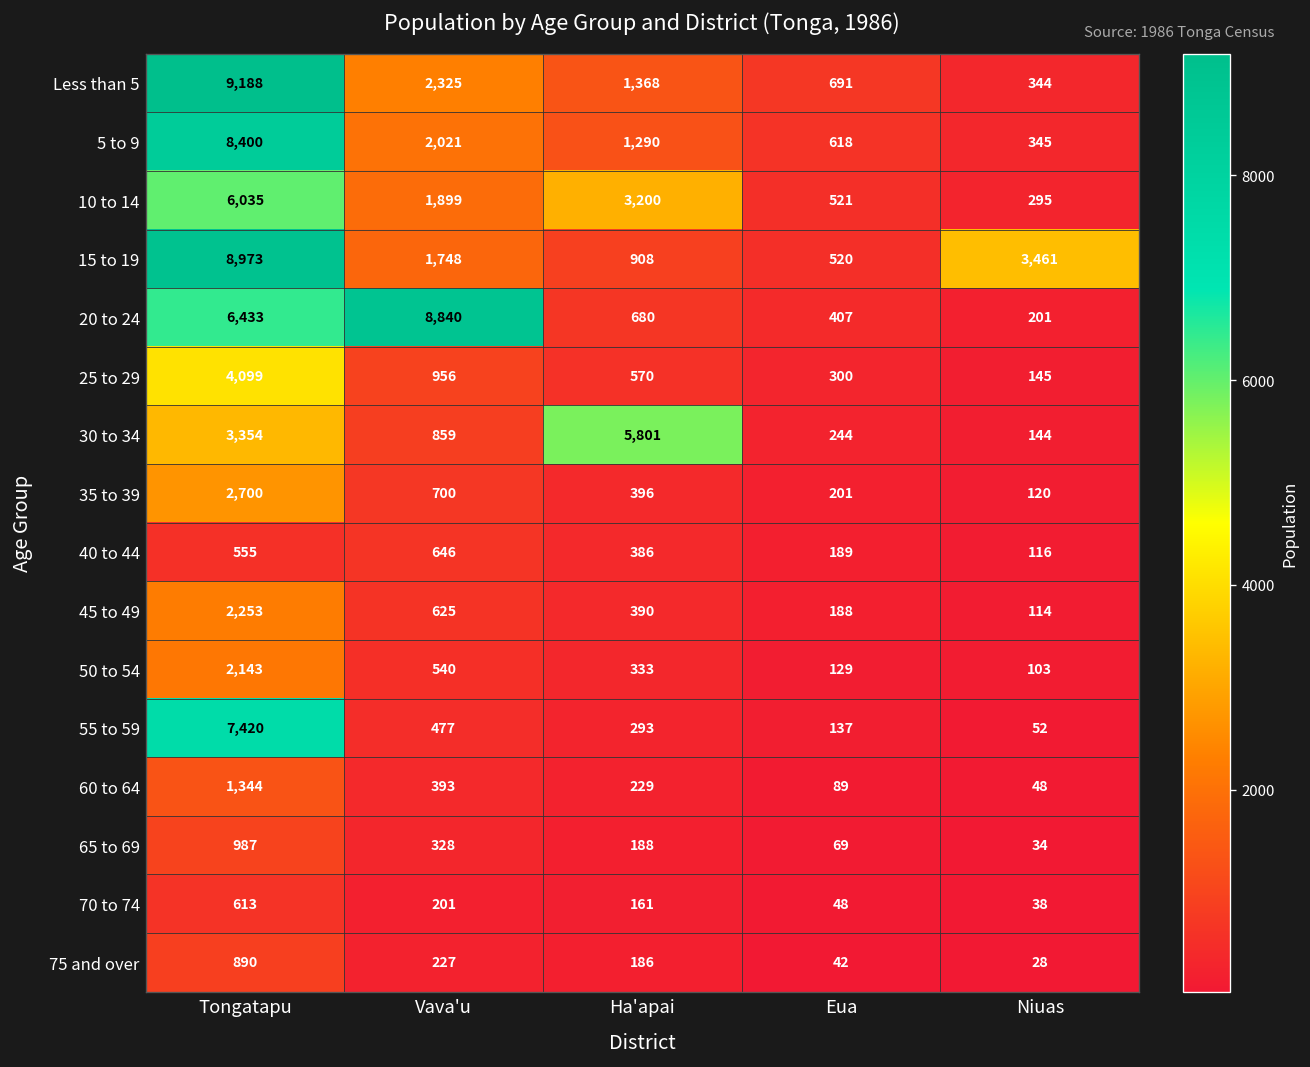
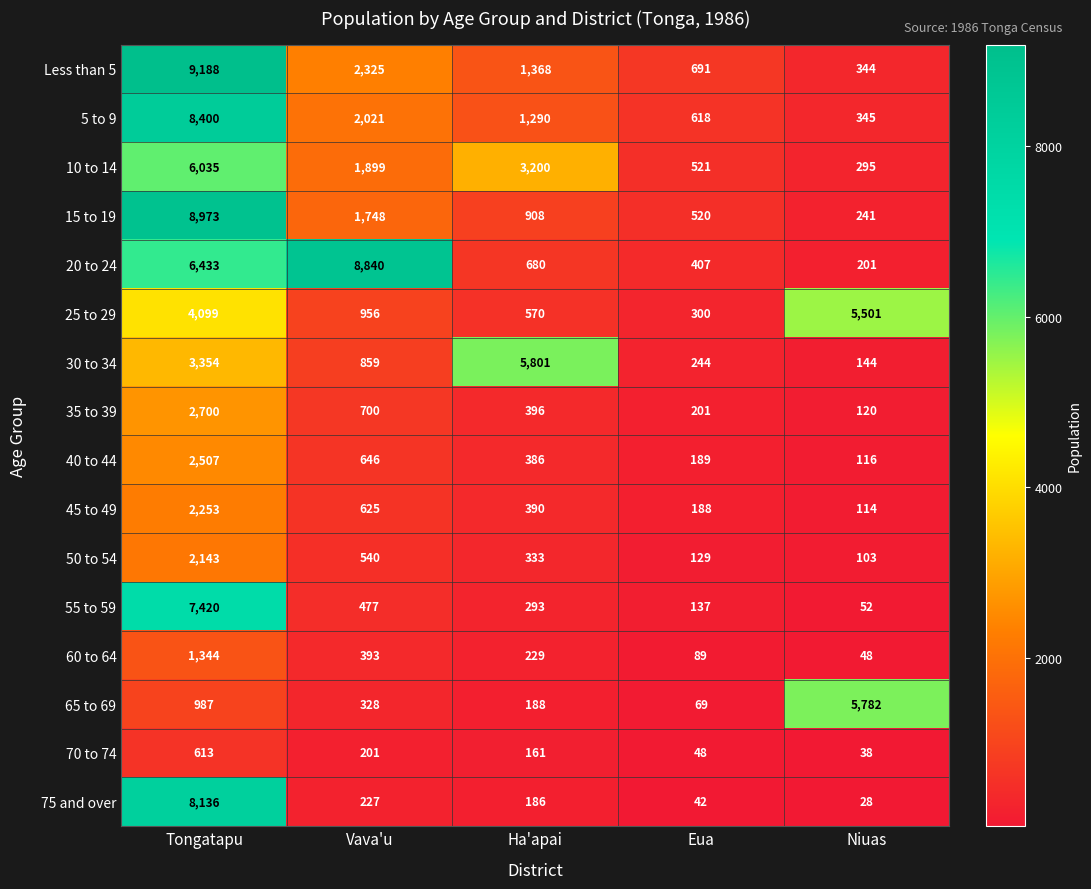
15 to 19, Niuas: 3,461 -> 241
25 to 29, Niuas: 145 -> 5,501
40 to 44, Tongatapu: 555 -> 2,507
65 to 69, Niuas: 34 -> 5,782
75 and over, Tongatapu: 890 -> 8,136
